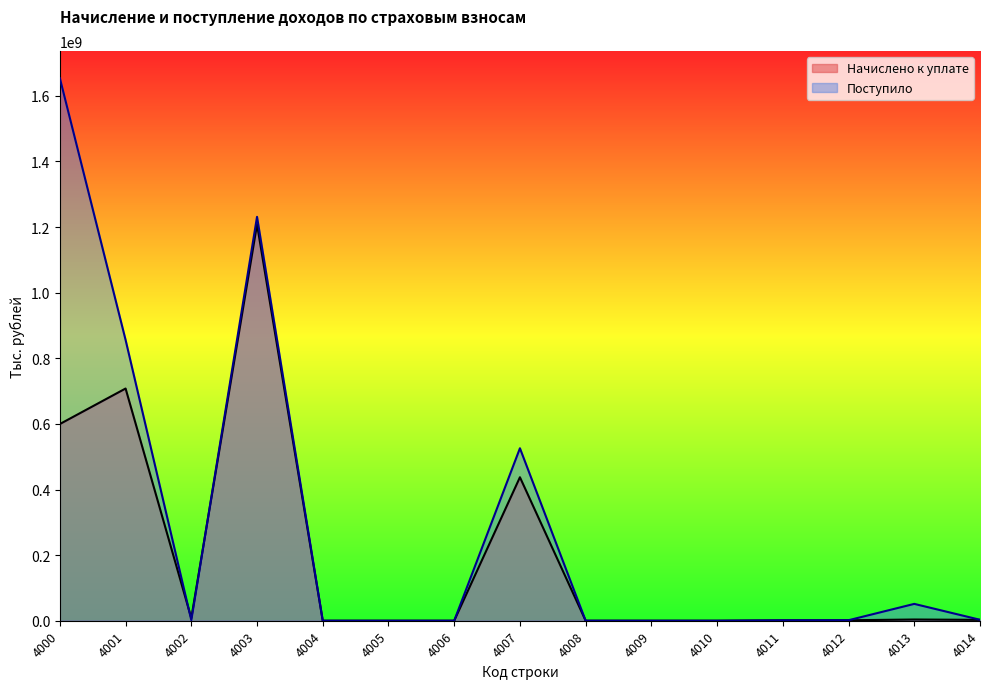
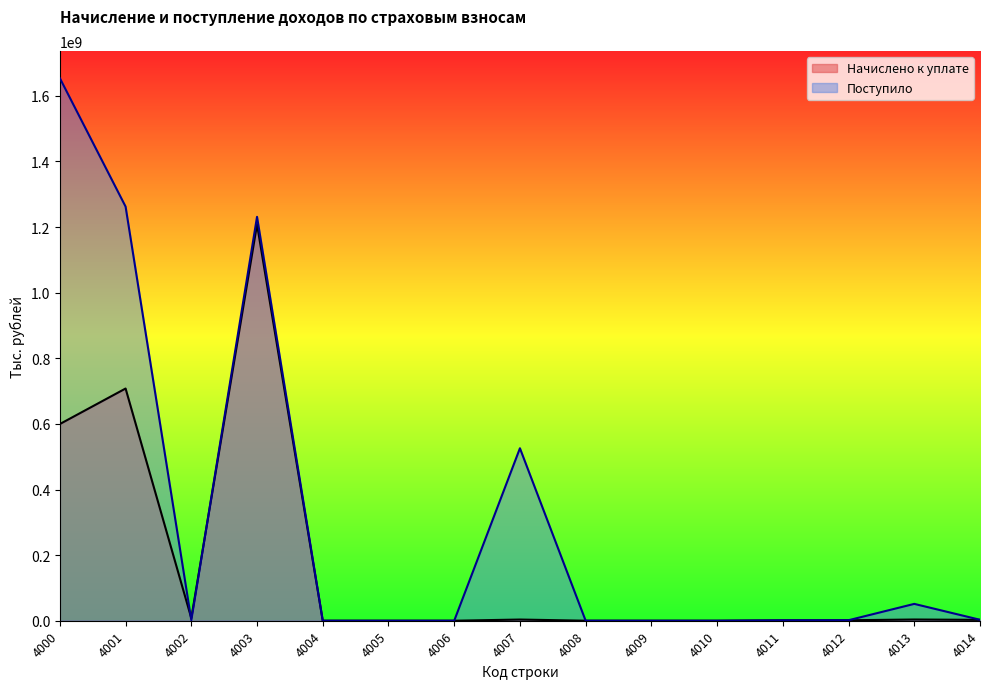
Поступило, 4001: 860000000 -> 1260000000
Начислено к уплате, 4007: 440000000 -> 0
